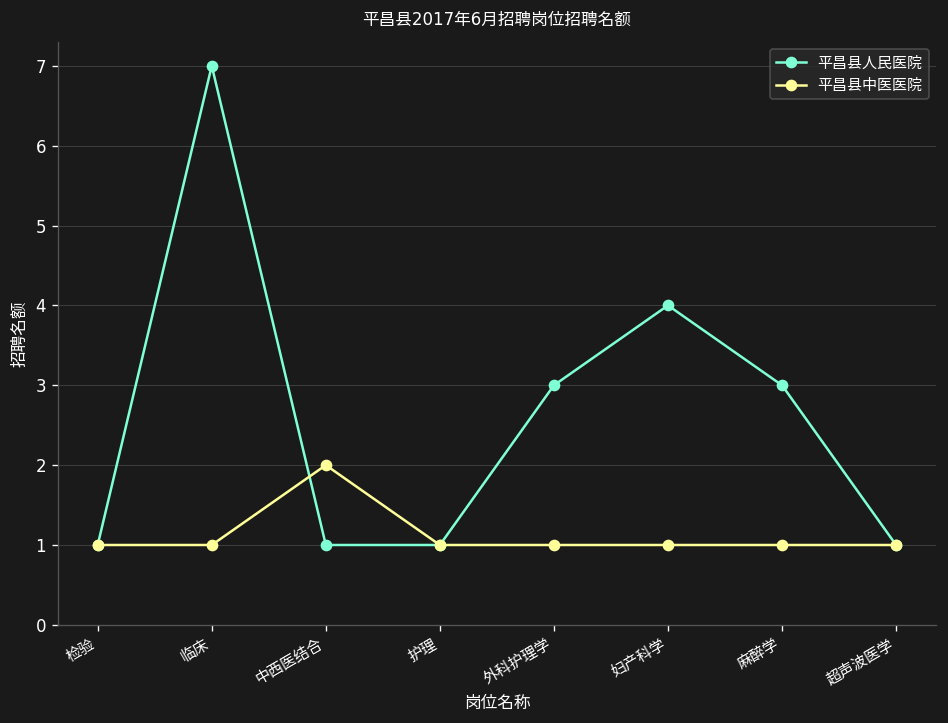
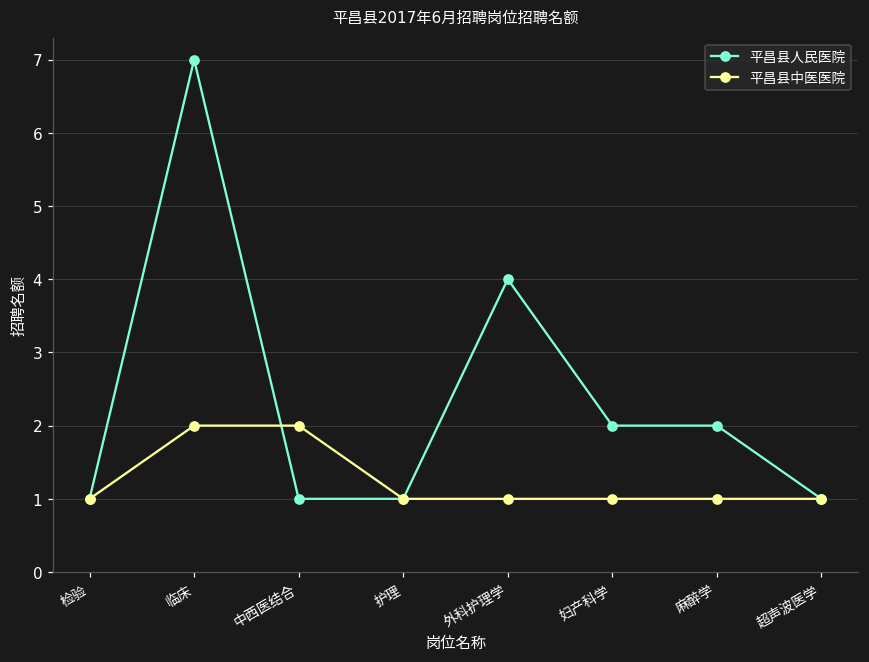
平昌县中医医院, 临床: 1 -> 2
平昌县人民医院, 外科护理学: 3 -> 4
平昌县人民医院, 妇产科学: 4 -> 2
平昌县人民医院, 麻醉学: 3 -> 2
